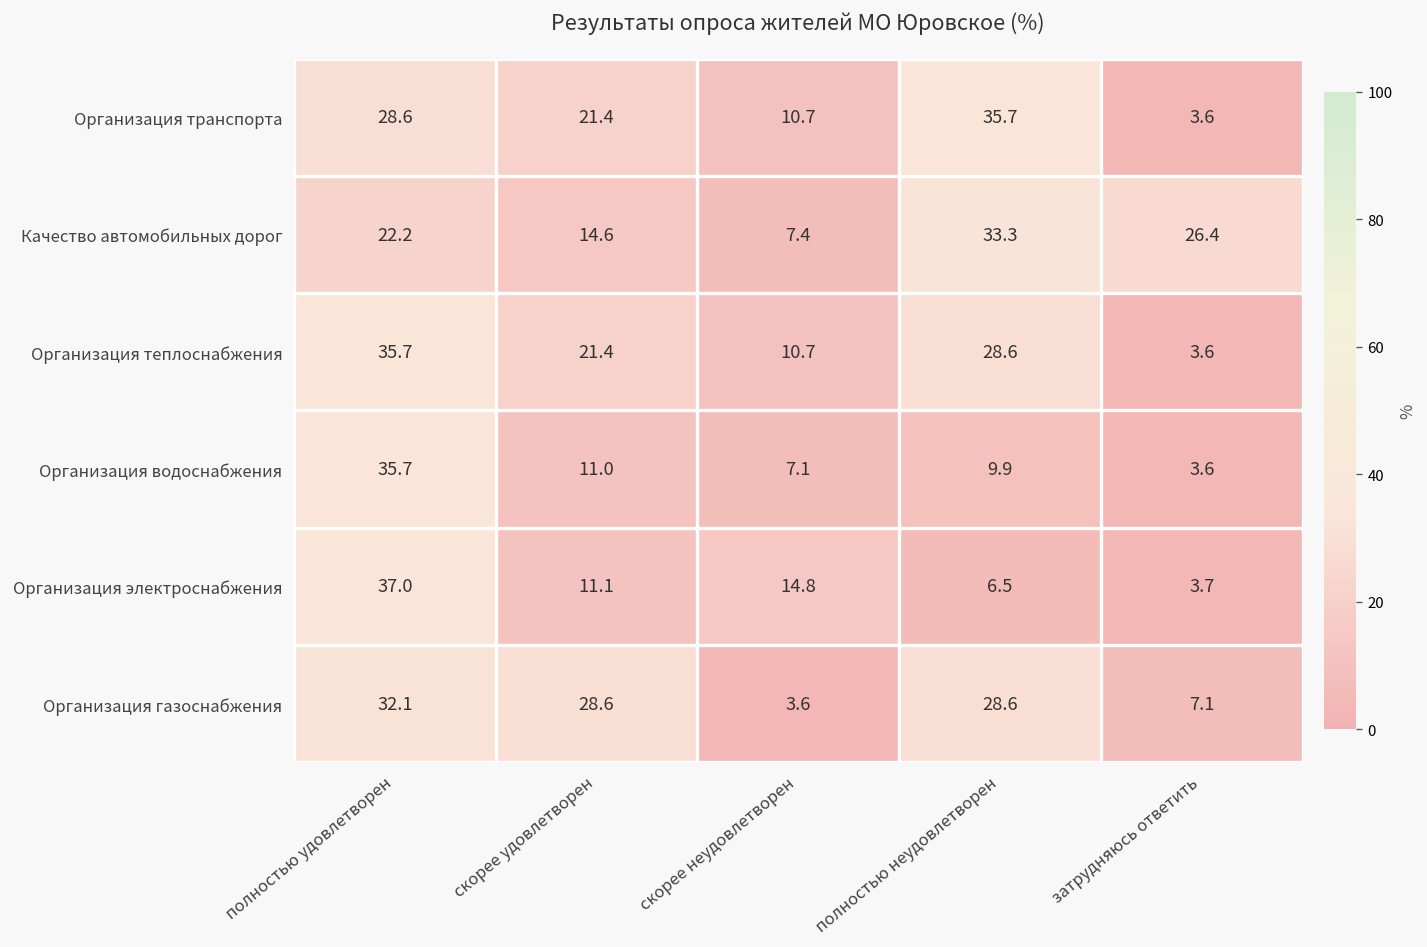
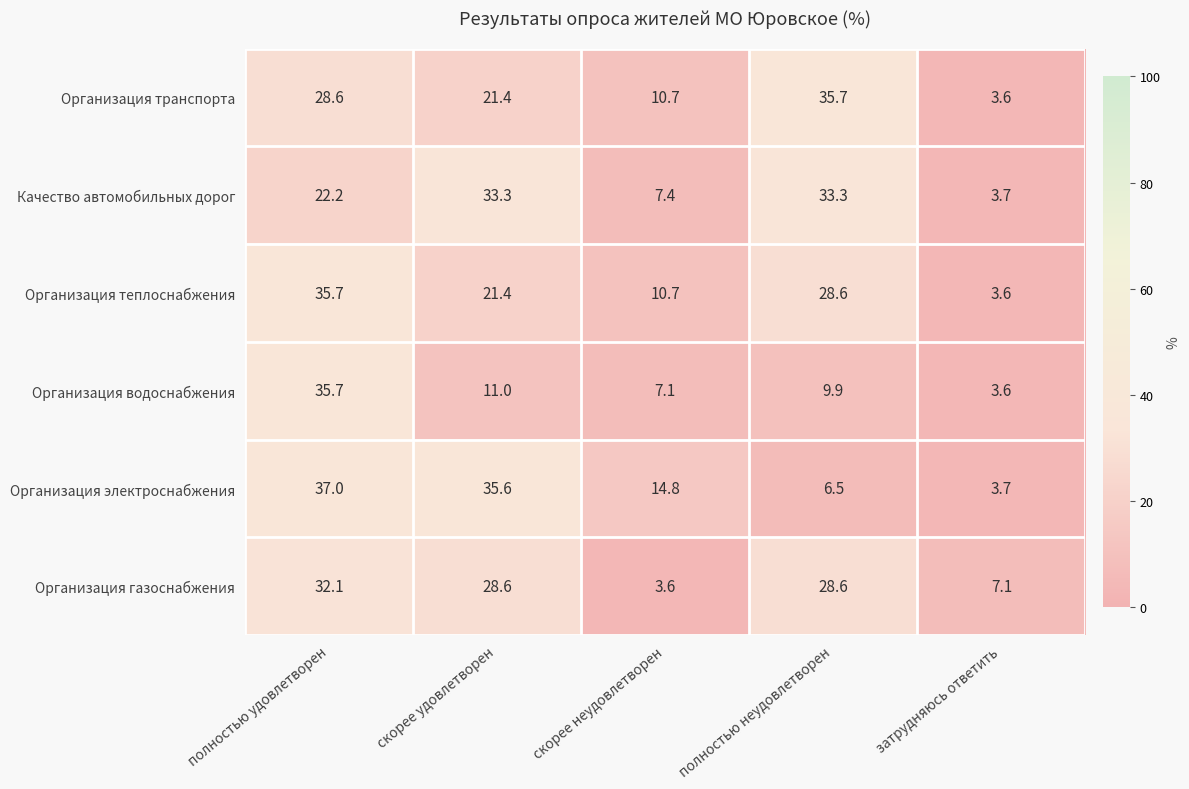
Качество автомобильных дорог, скорее удовлетворен: 14.6 -> 33.3
Качество автомобильных дорог, затрудняюсь ответить: 26.4 -> 3.7
Организация электроснабжения, скорее удовлетворен: 11.1 -> 35.6
